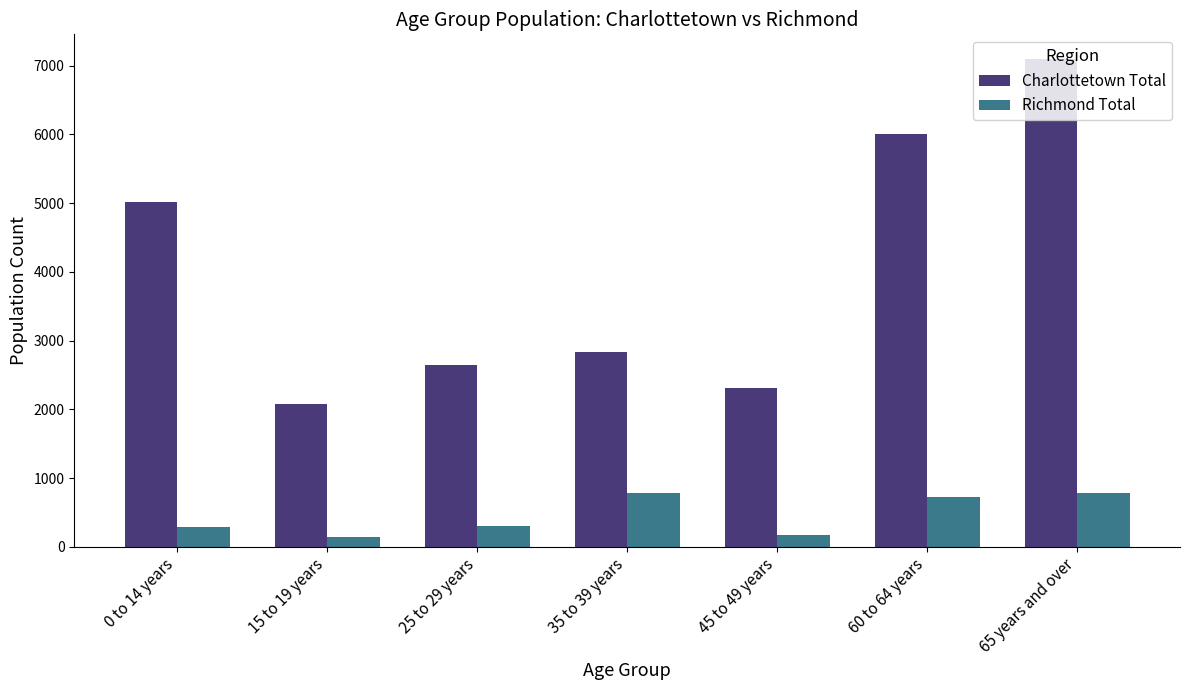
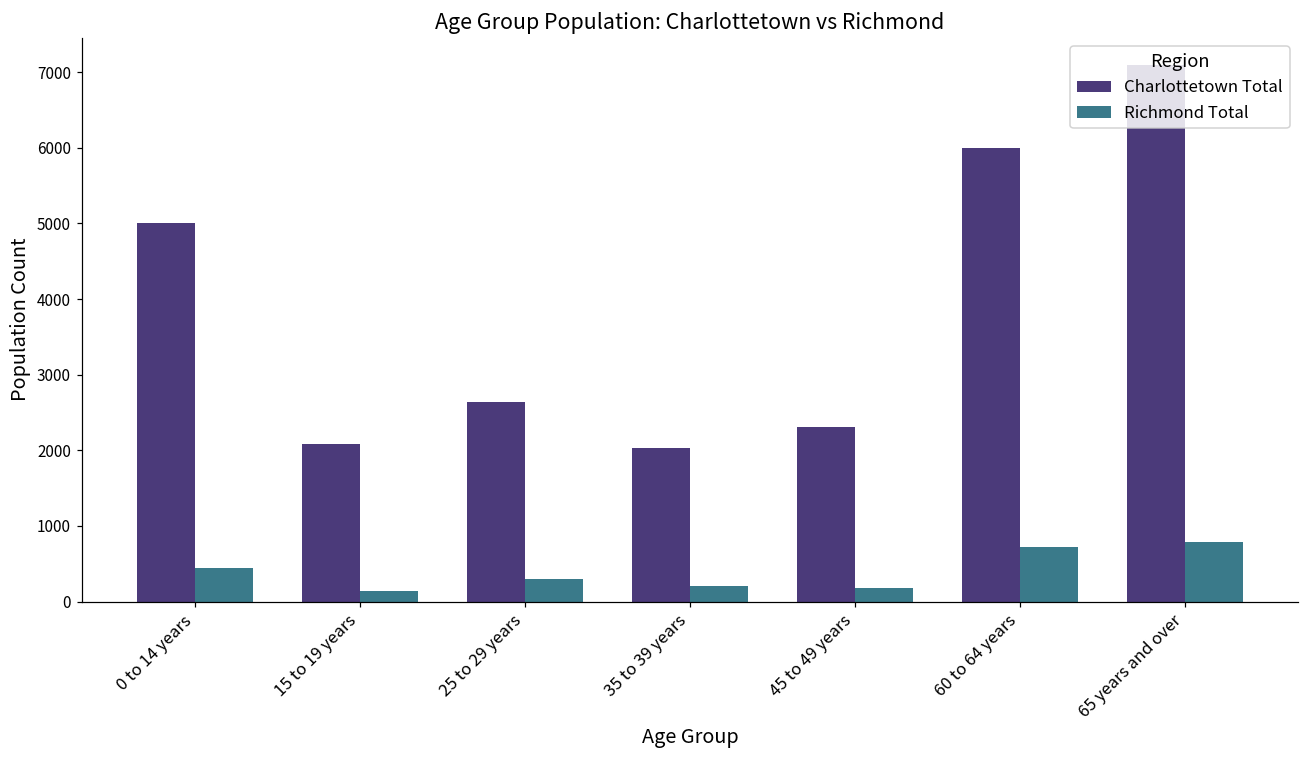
Richmond Total, 0 to 14 years: 300 -> 500
Charlottetown Total, 35 to 39 years: 2800 -> 2000
Richmond Total, 35 to 39 years: 800 -> 200
